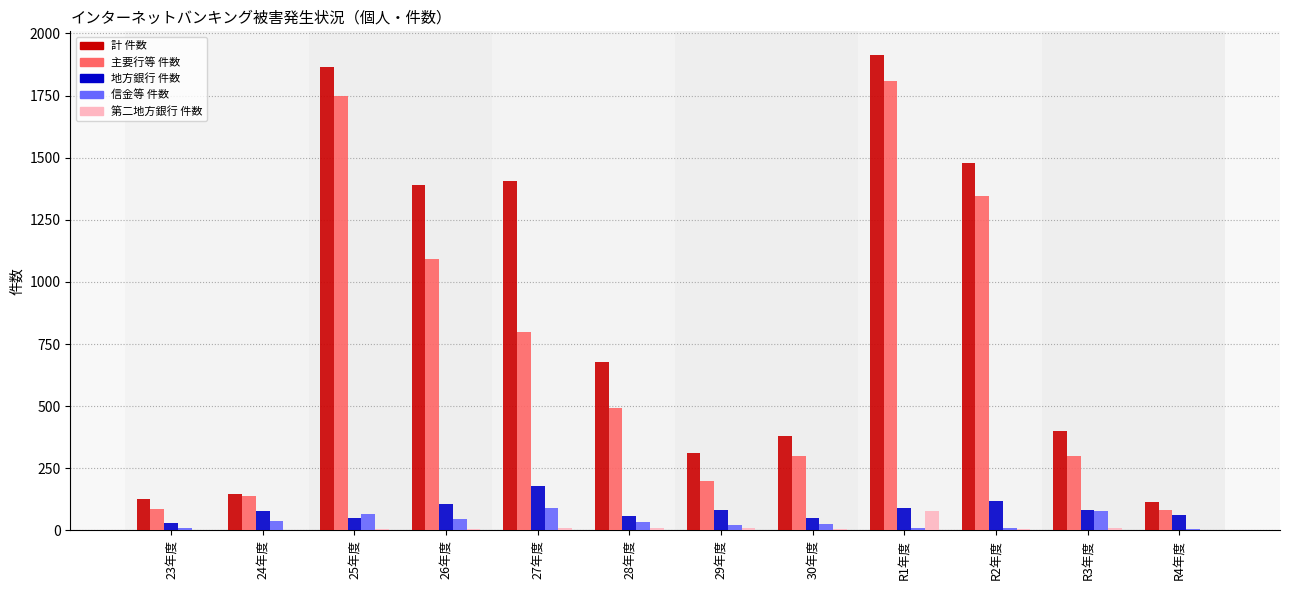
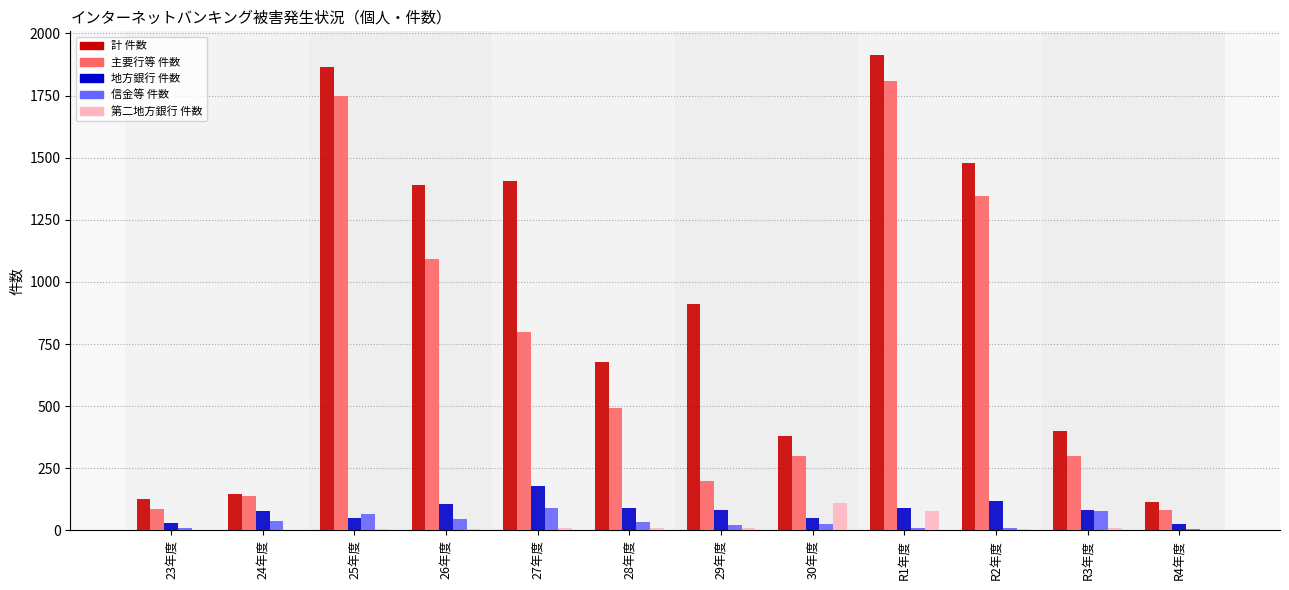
地方銀行 件数, 28年度: 60 -> 90
計 件数, 29年度: 310 -> 910
第二地方銀行 件数, 30年度: 10 -> 110
地方銀行 件数, R4年度: 60 -> 30
